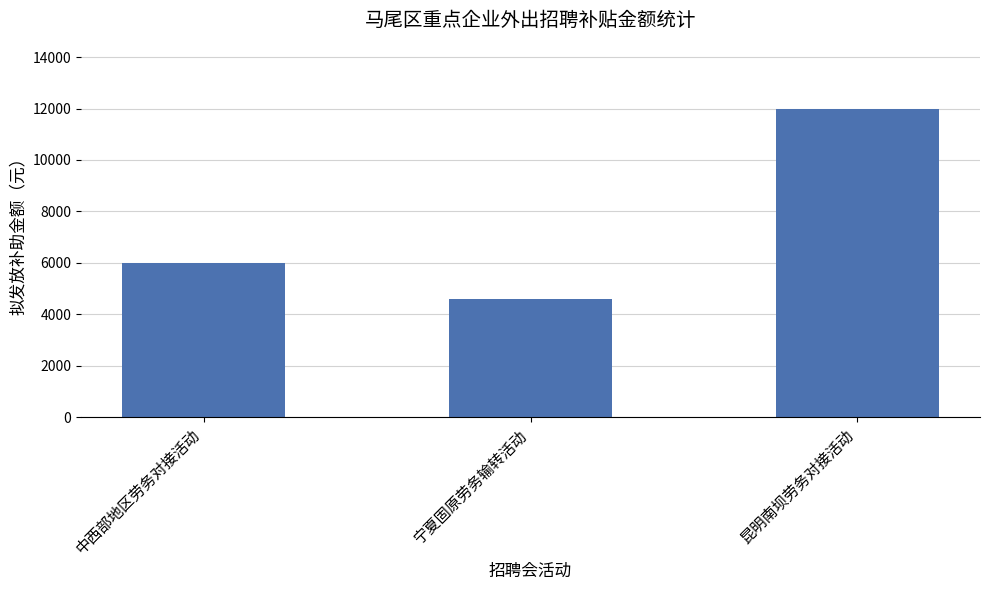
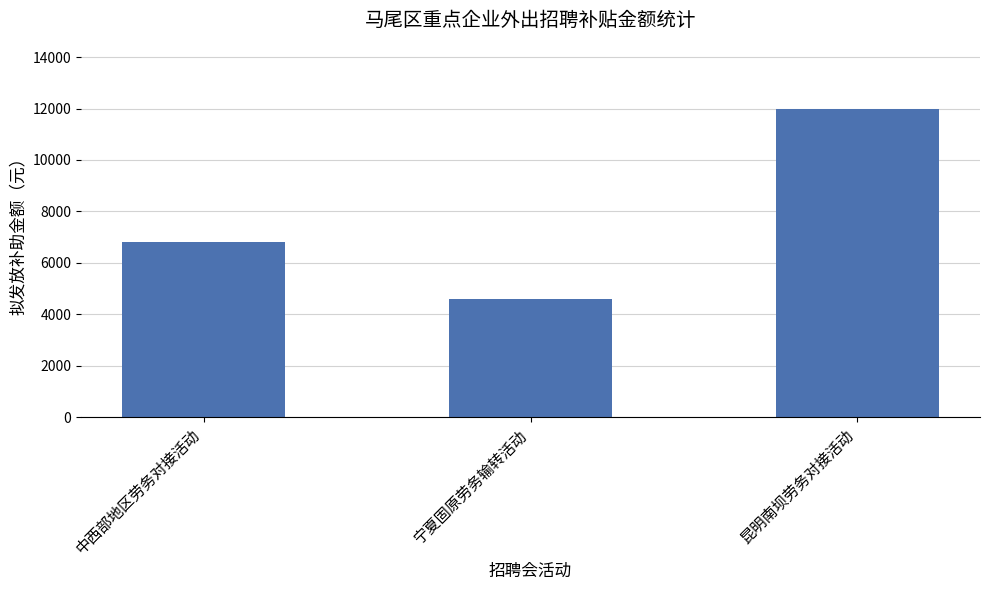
中西部地区劳务对接活动: 6000 -> 6800
